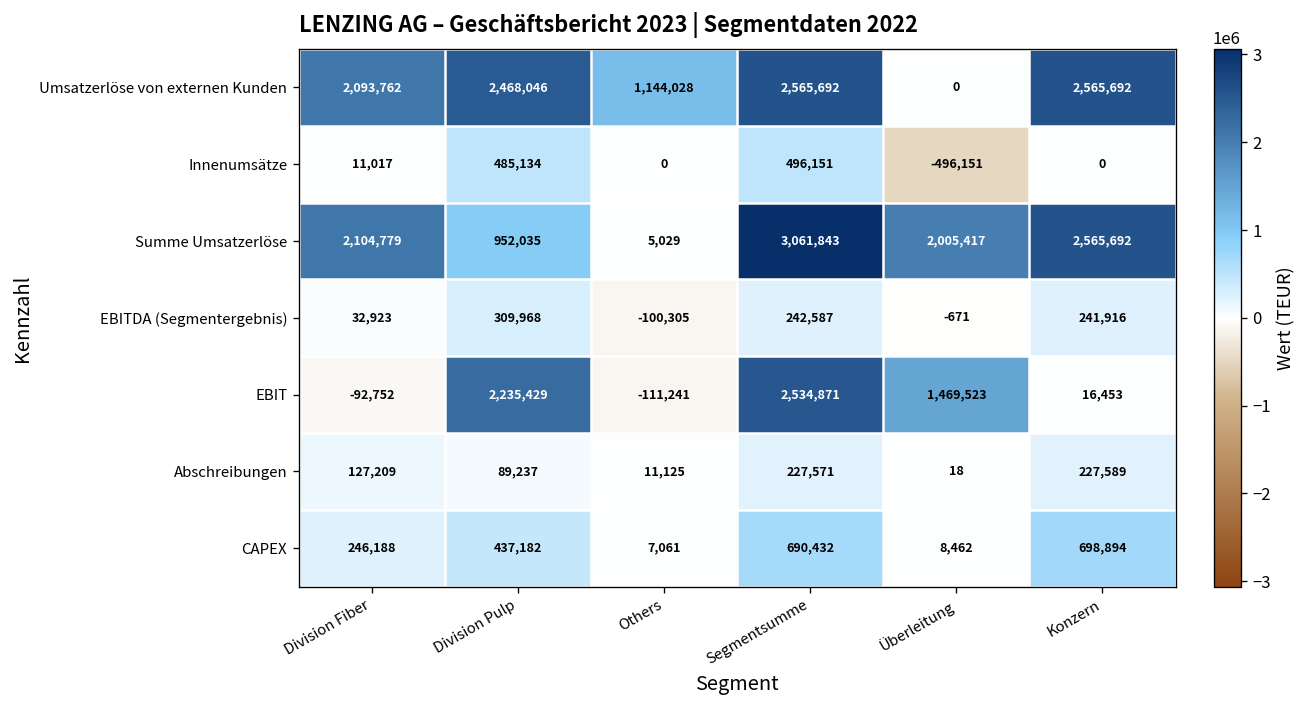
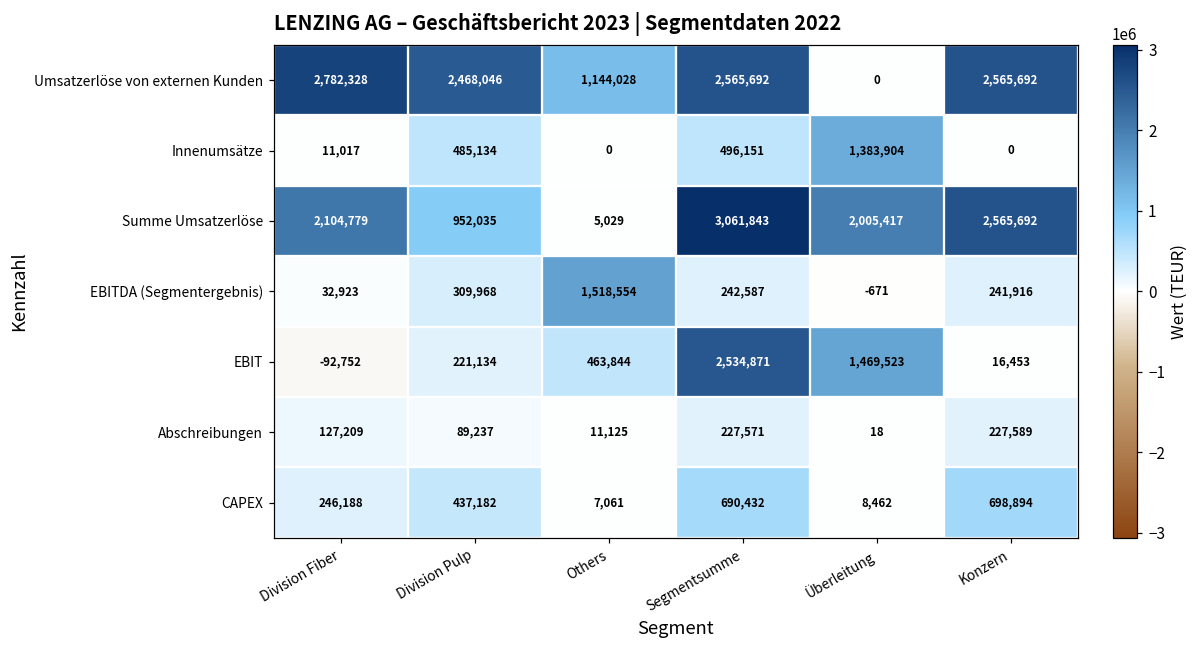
Umsatzerlöse von externen Kunden, Division Fiber: 2,093,762 -> 2,782,328
Innenumsätze, Überleitung: -496,151 -> 1,383,904
EBITDA (Segmentergebnis), Others: -100,305 -> 1,518,554
EBIT, Division Pulp: 2,235,429 -> 221,134
EBIT, Others: -111,241 -> 463,844
